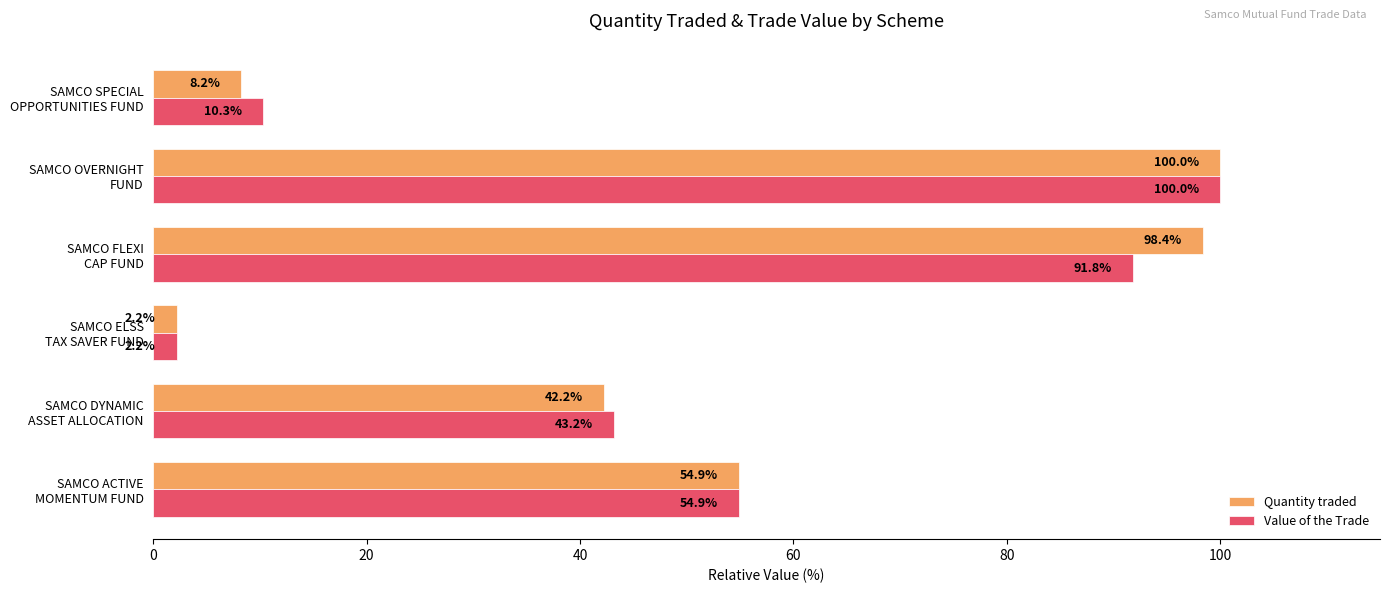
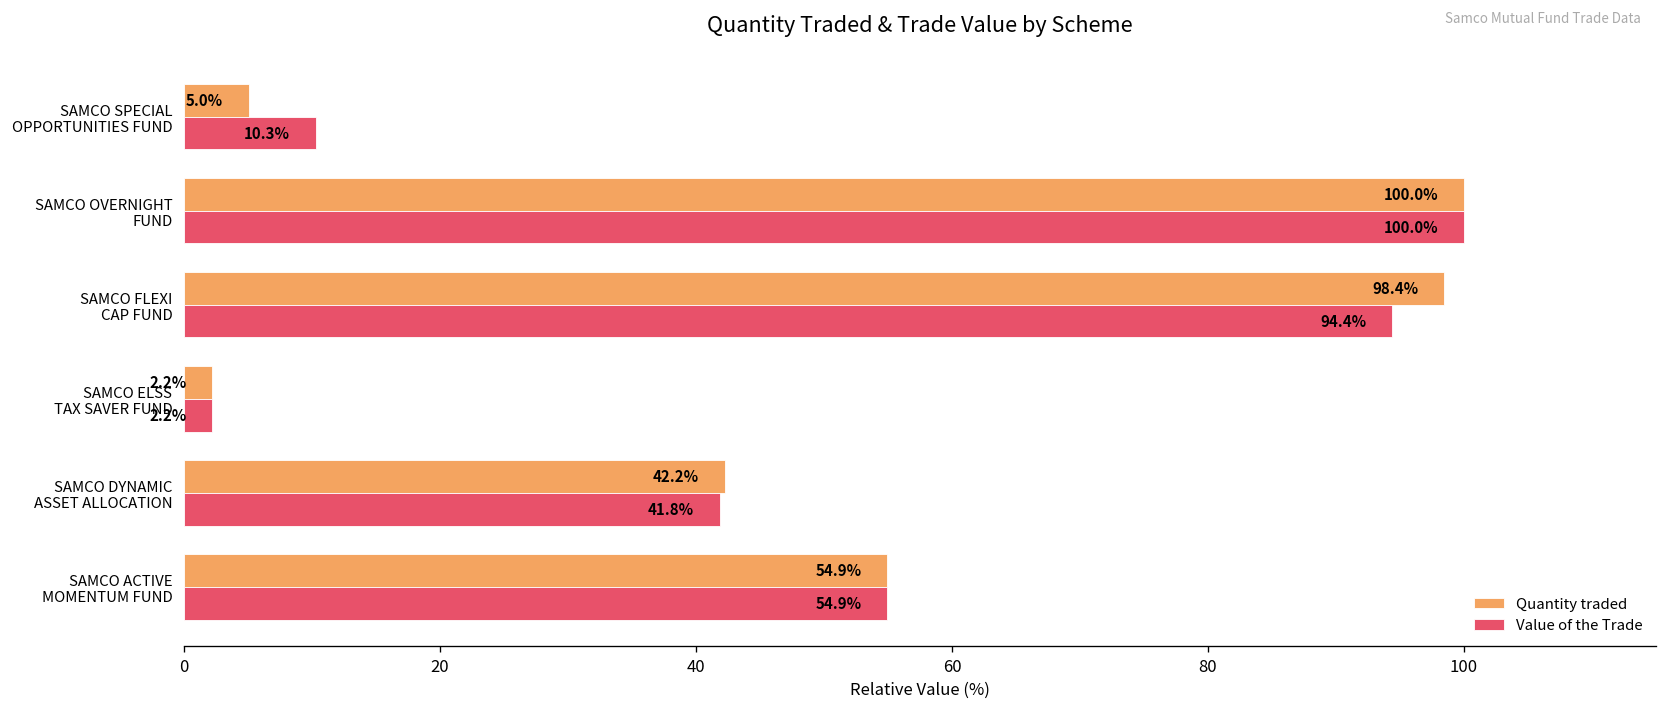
Quantity traded, SAMCO SPECIAL OPPORTUNITIES FUND: 8.2% -> 5.0%
Value of the Trade, SAMCO FLEXI CAP FUND: 91.8% -> 94.4%
Value of the Trade, SAMCO DYNAMIC ASSET ALLOCATION: 43.2% -> 41.8%
